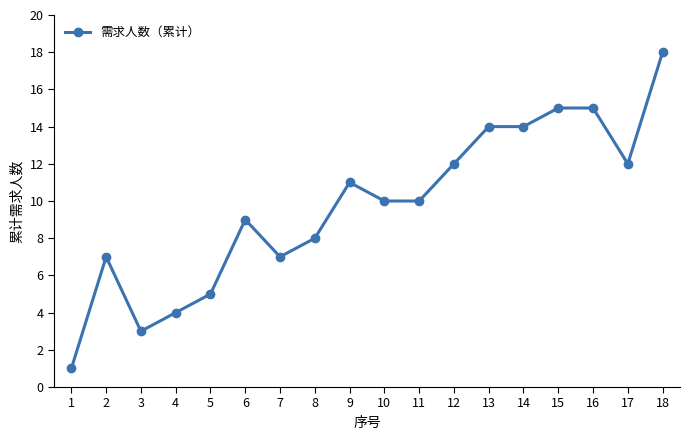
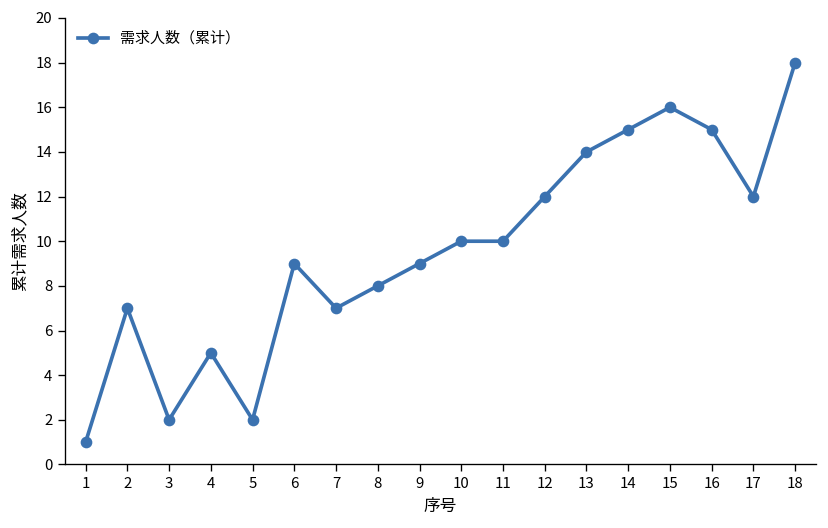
3: 3 -> 2
4: 4 -> 5
5: 5 -> 2
9: 11 -> 9
14: 14 -> 15
15: 15 -> 16
